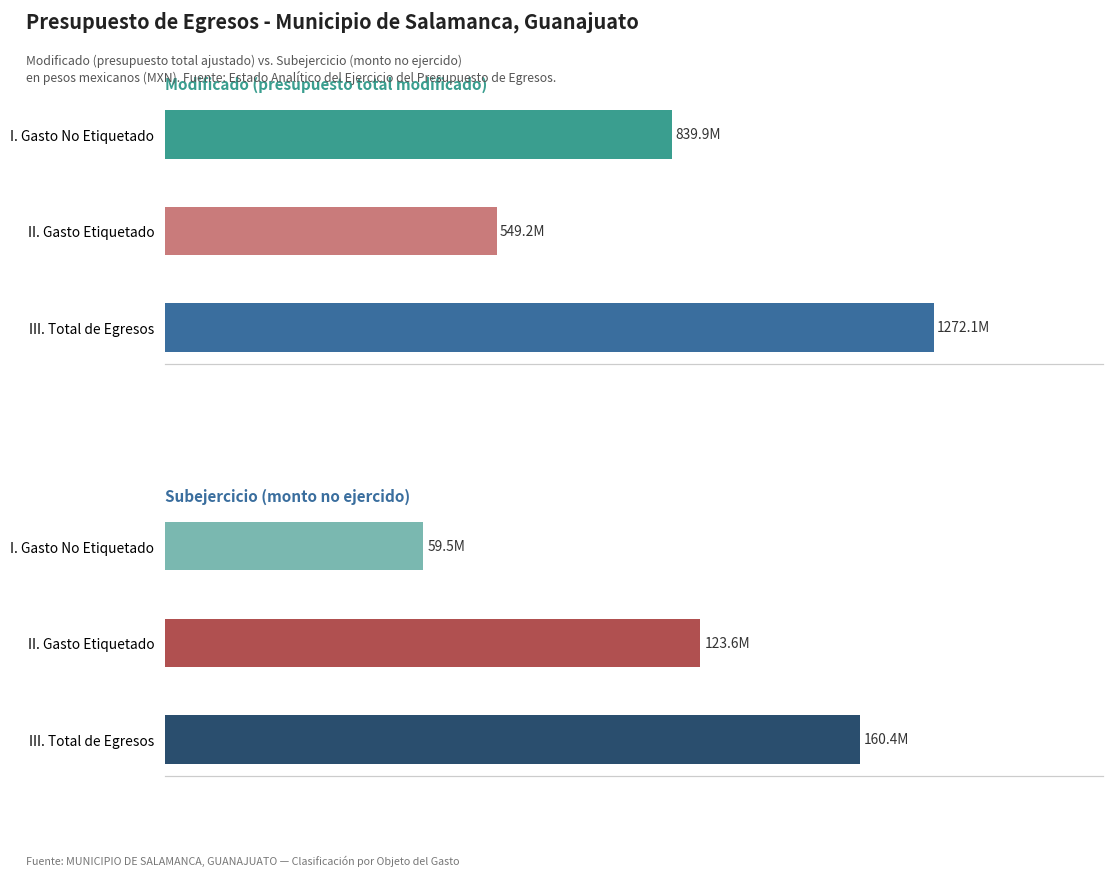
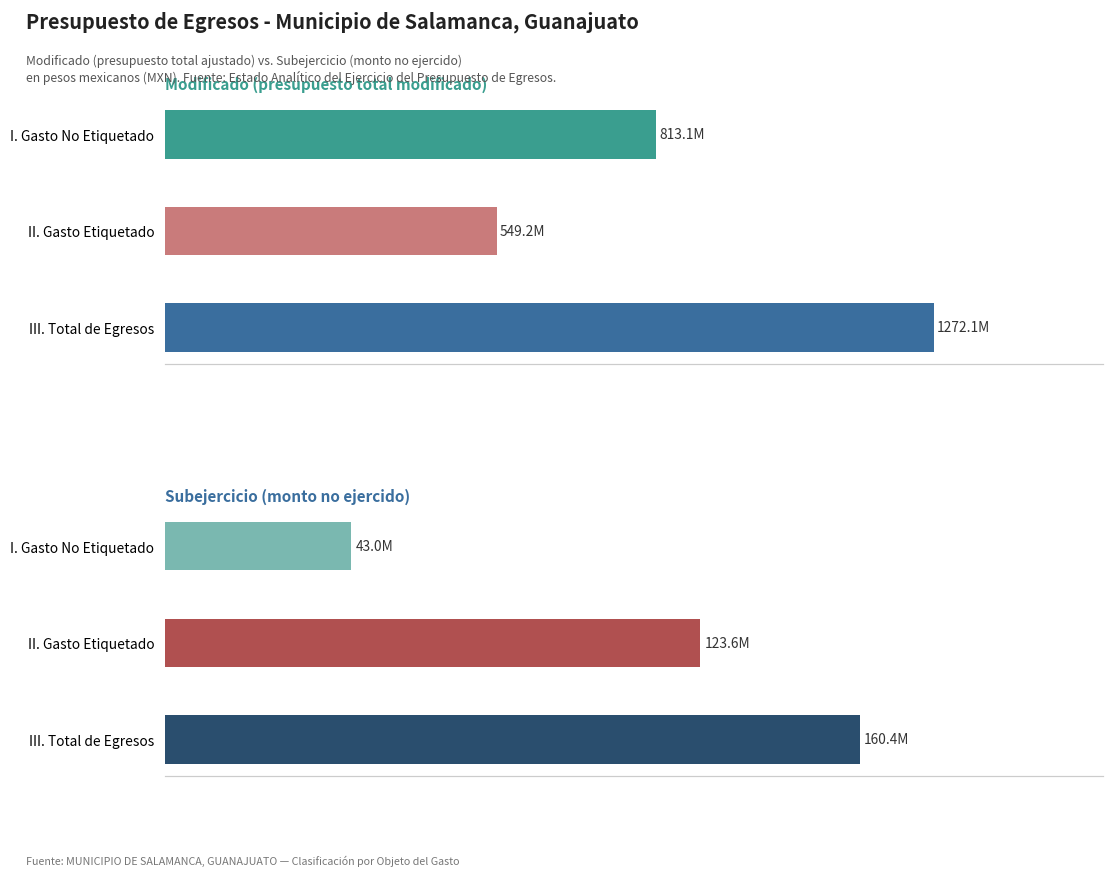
Modificado (presupuesto total modificado), I. Gasto No Etiquetado: 839.9M -> 813.1M
Subejercicio (monto no ejercido), I. Gasto No Etiquetado: 59.5M -> 43.0M
